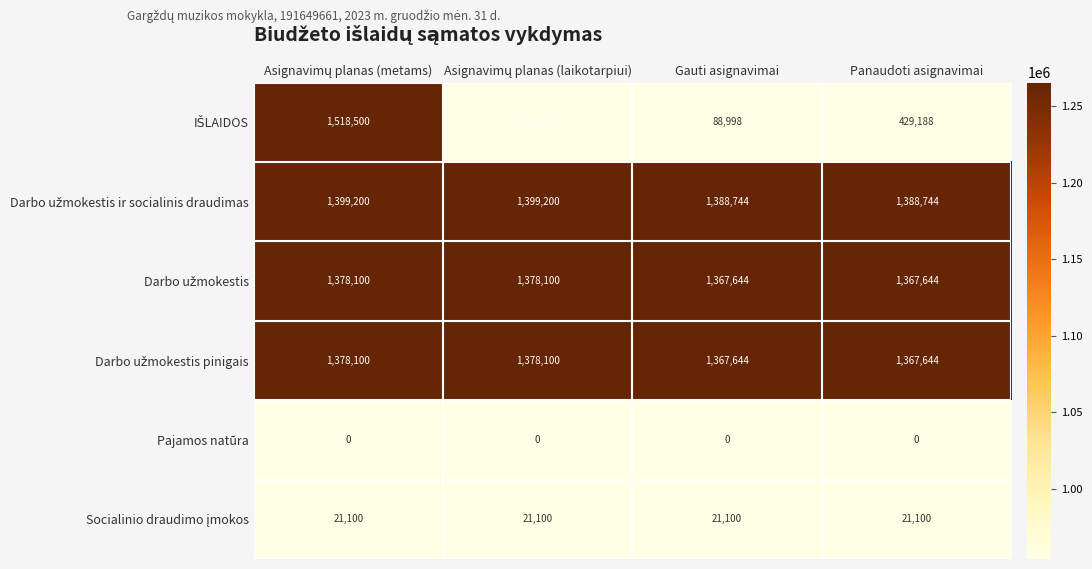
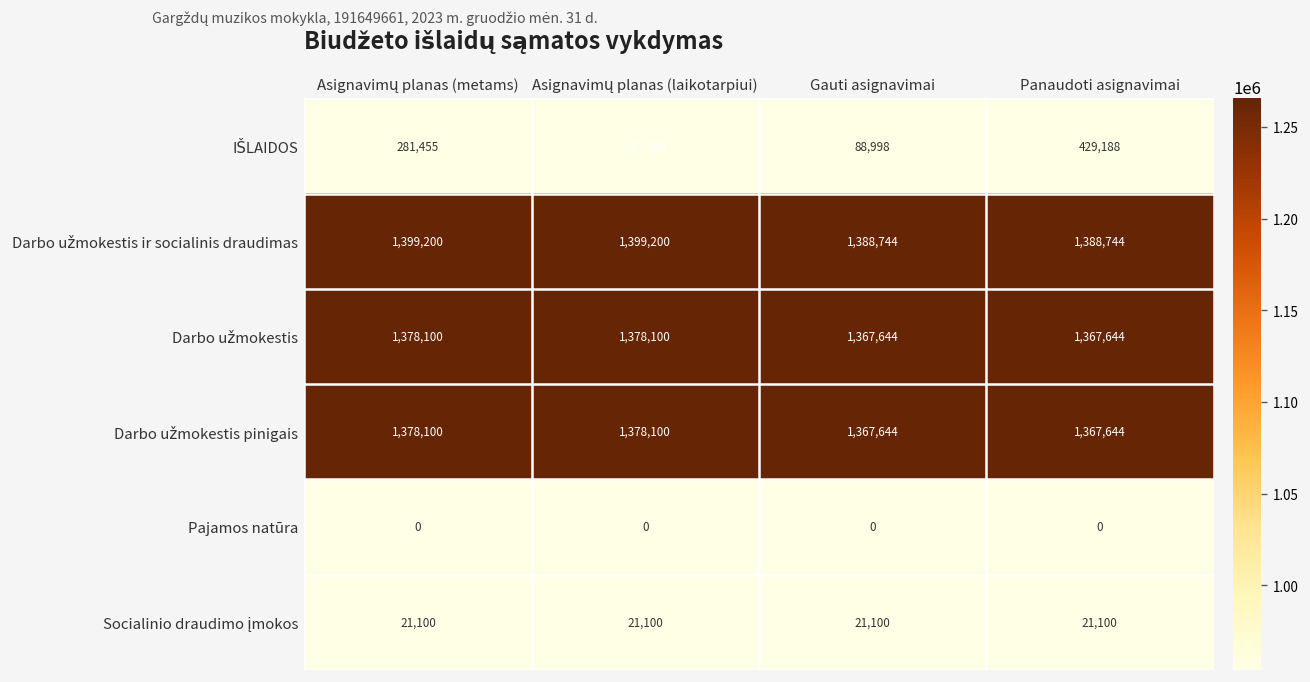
IŠLAIDOS, Asignavimų planas (metams): 1,518,500 -> 281,455
